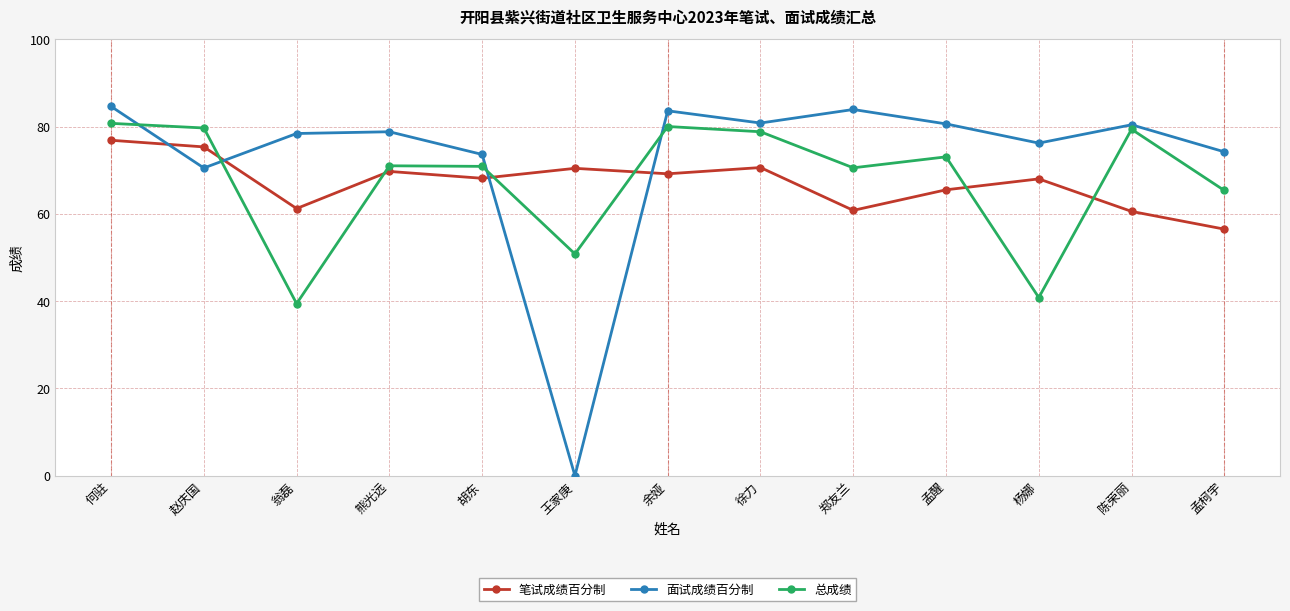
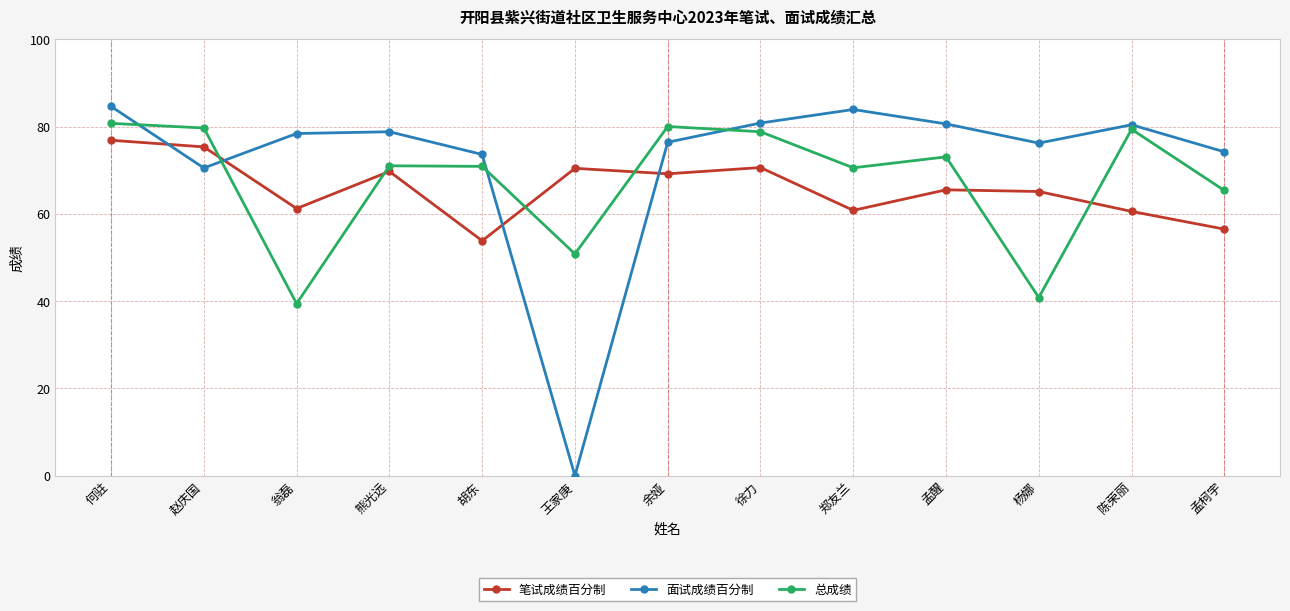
笔试成绩百分制, 胡东: 68 -> 54
面试成绩百分制, 余娅: 84 -> 76
笔试成绩百分制, 杨娜: 68 -> 65
